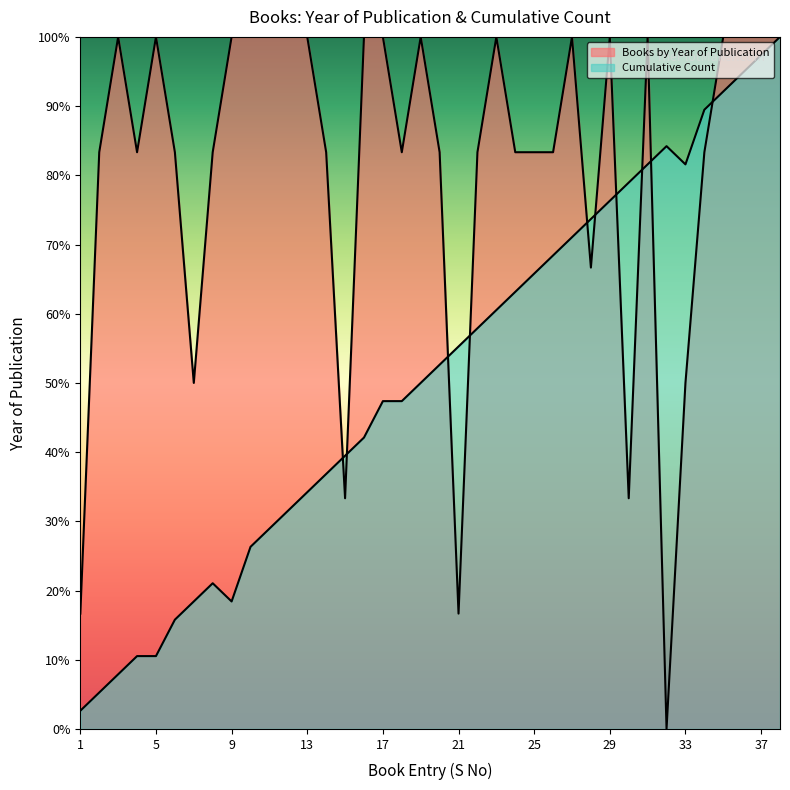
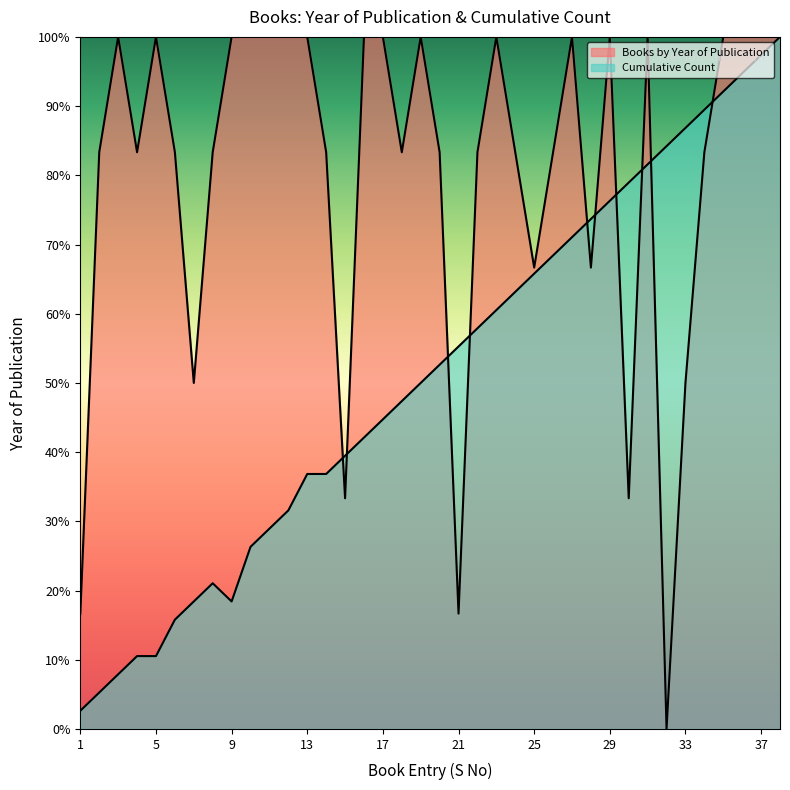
Cumulative Count, 13: 34% -> 37%
Cumulative Count, 17: 47% -> 45%
Books by Year of Publication, 25: 83% -> 67%
Cumulative Count, 33: 82% -> 87%
